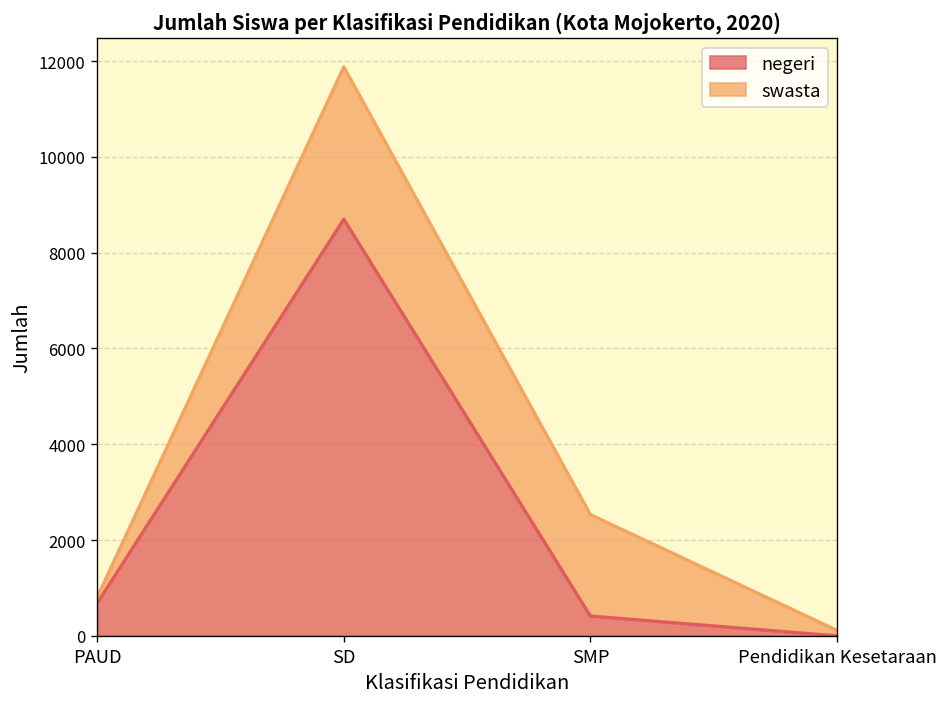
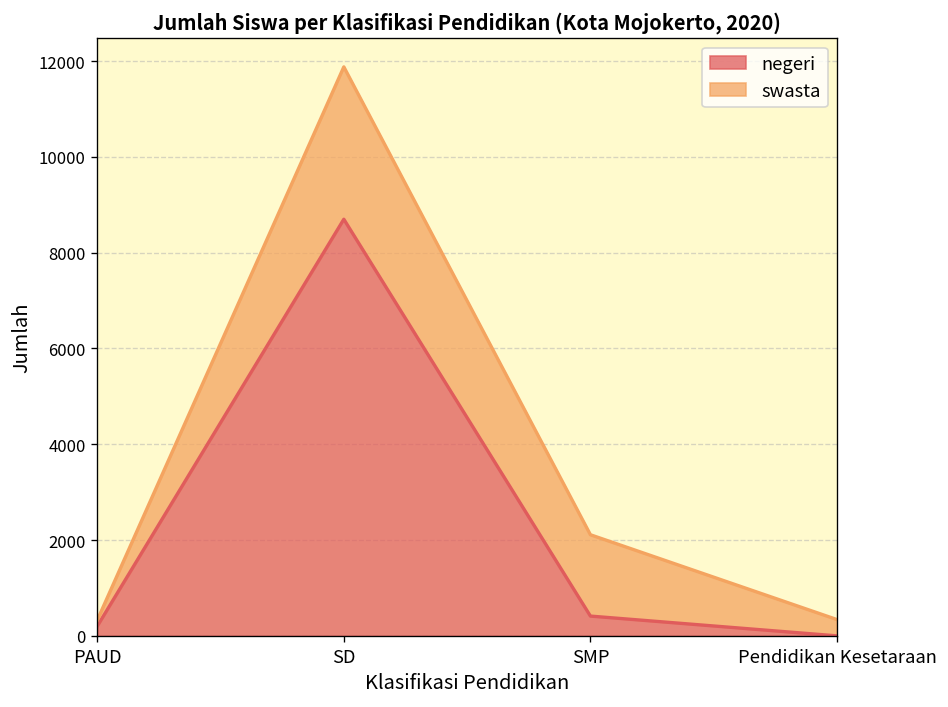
negeri, PAUD: 700 -> 200
swasta, SMP: 2100 -> 1700
swasta, Pendidikan Kesetaraan: 100 -> 300
